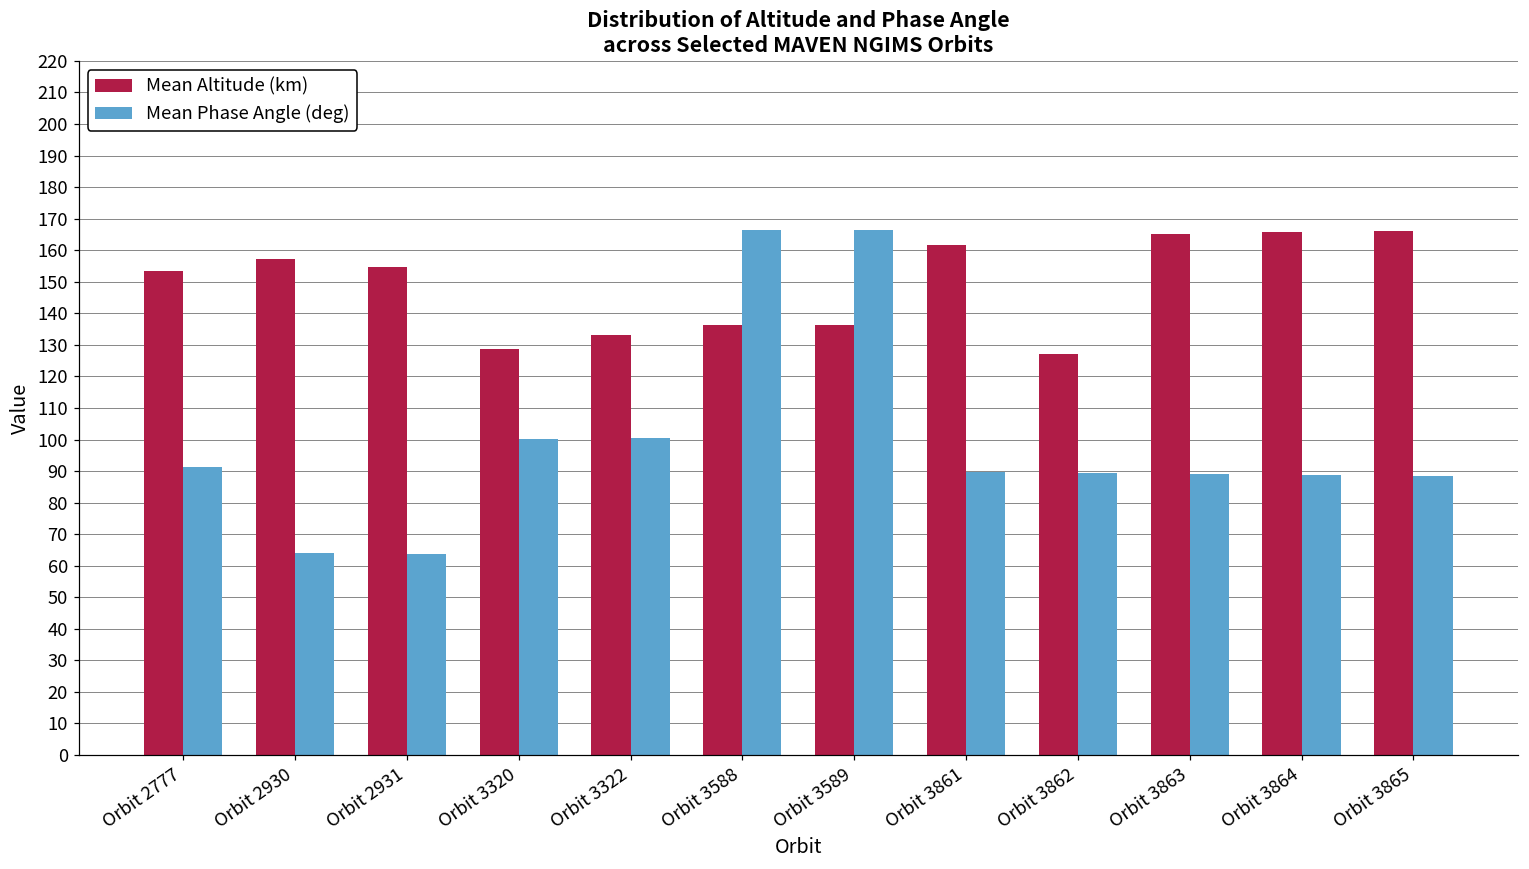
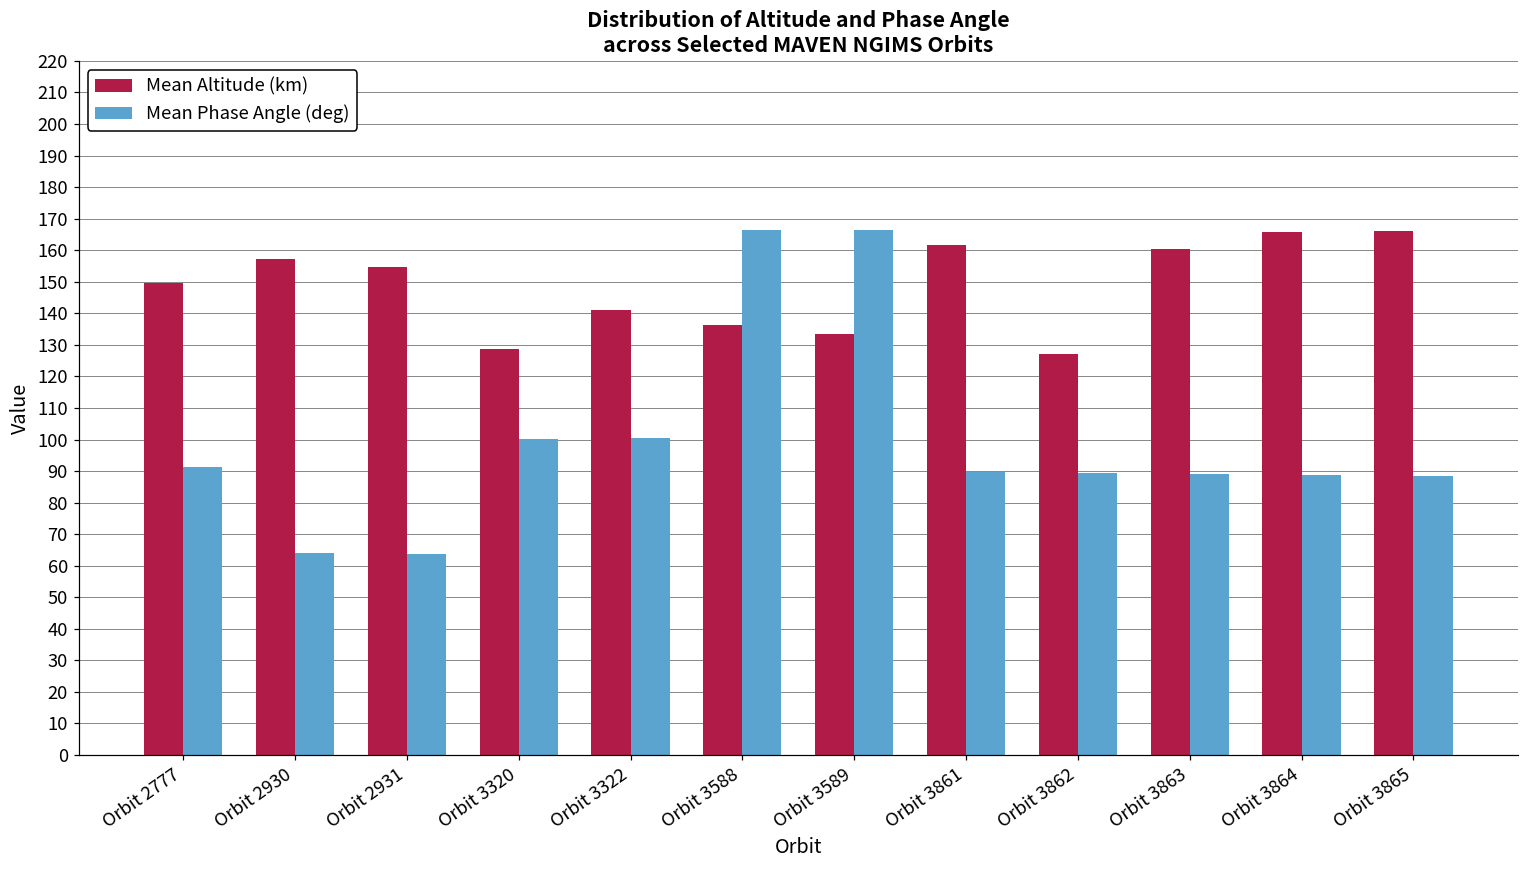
Mean Altitude (km), Orbit 2777: 153 -> 150
Mean Altitude (km), Orbit 3322: 133 -> 141
Mean Altitude (km), Orbit 3589: 136 -> 133
Mean Altitude (km), Orbit 3863: 165 -> 160
